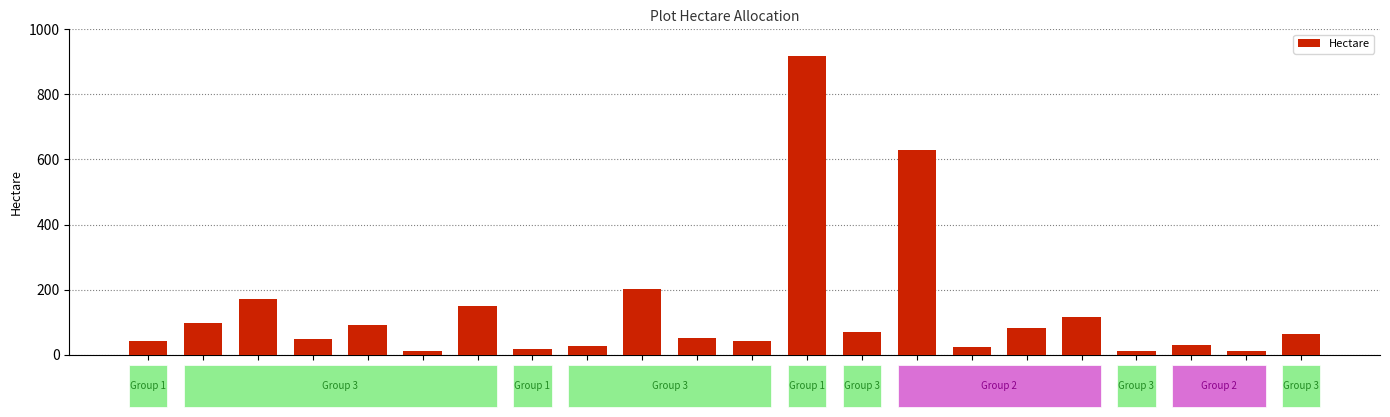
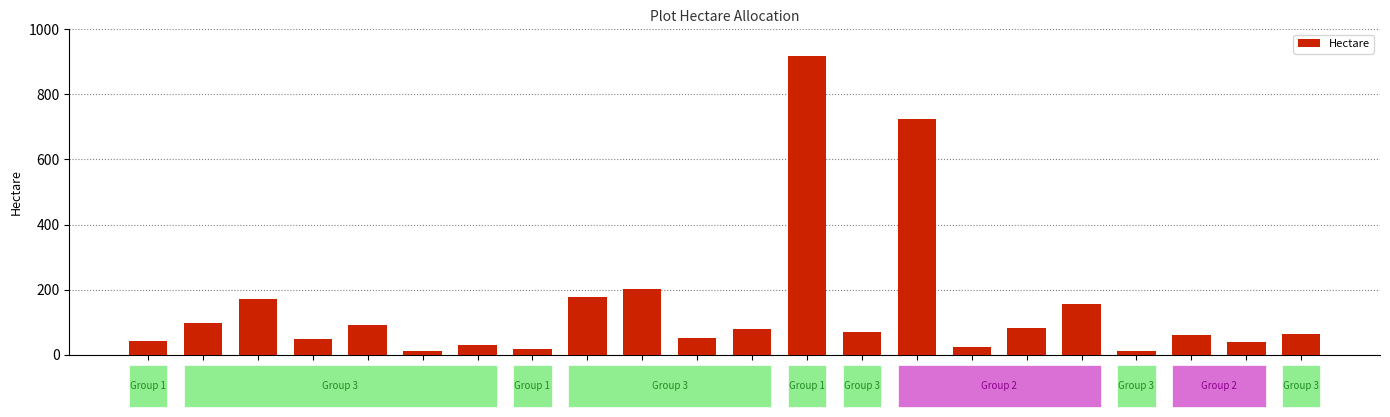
plot7: 150 -> 30
plot9: 30 -> 180
plot12: 40 -> 80
plot15: 630 -> 720
plot18: 120 -> 160
plot20: 30 -> 60
plot21: 10 -> 40
